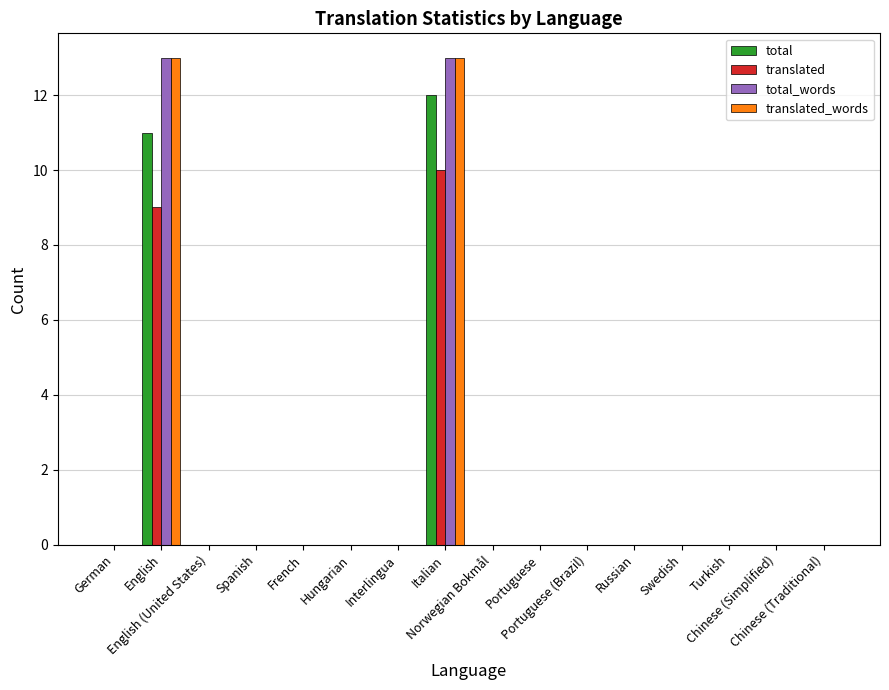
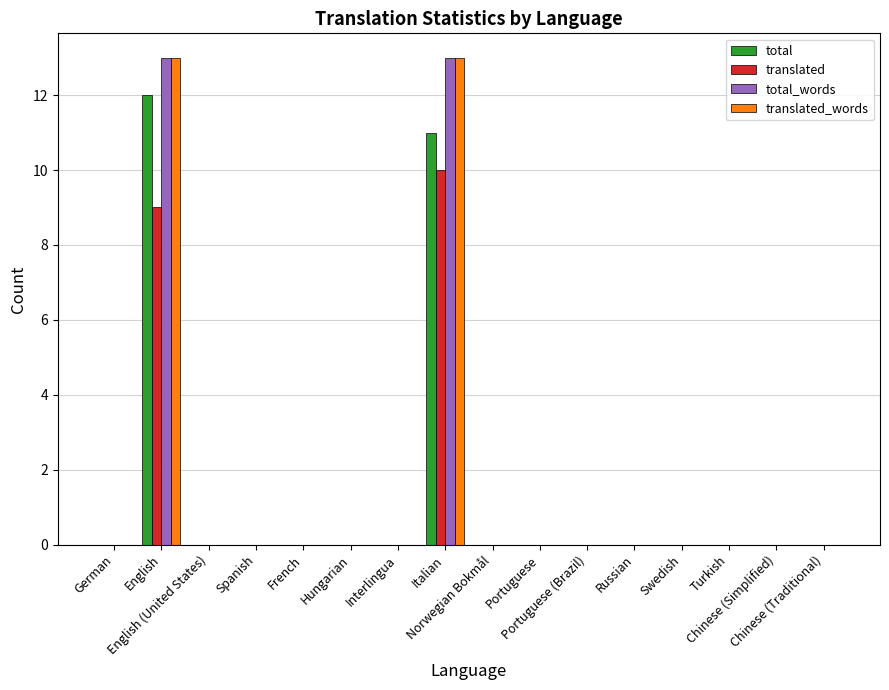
total, English: 11 -> 12
total, Italian: 12 -> 11
